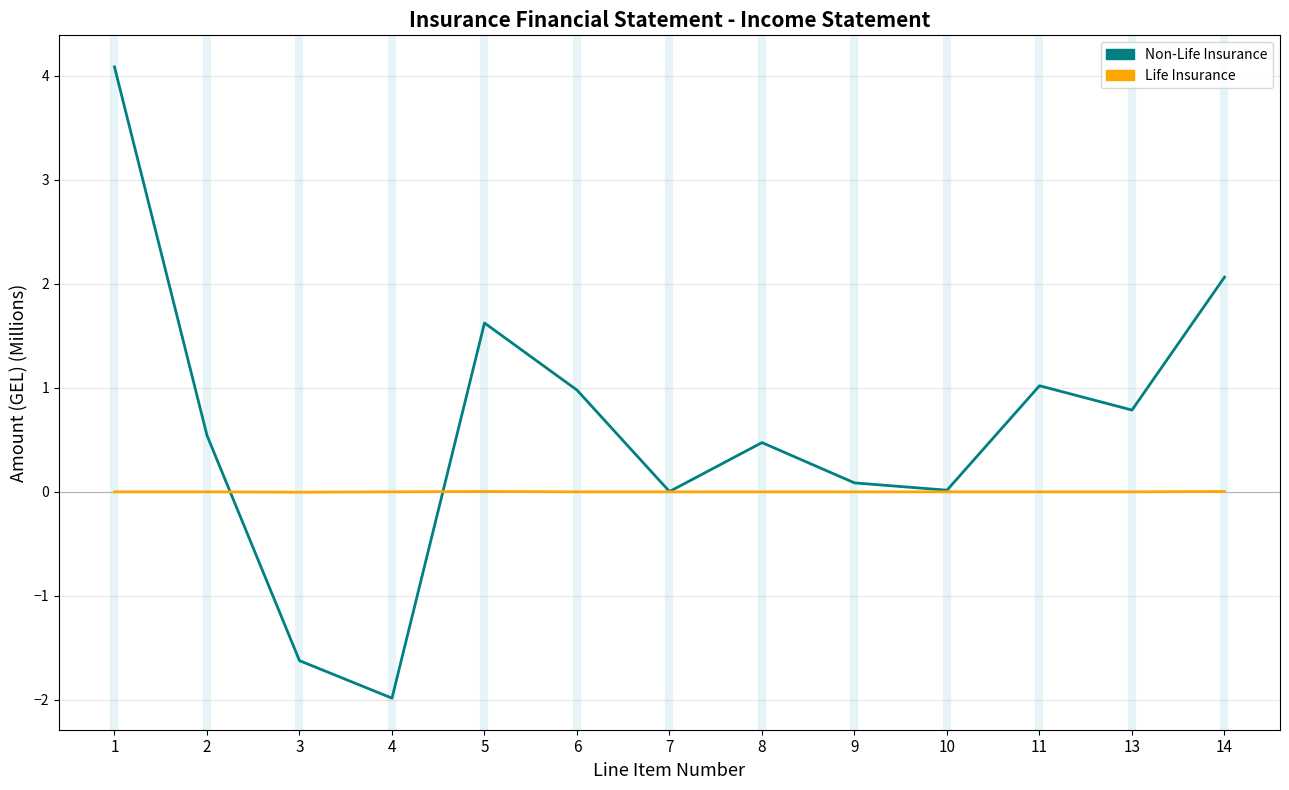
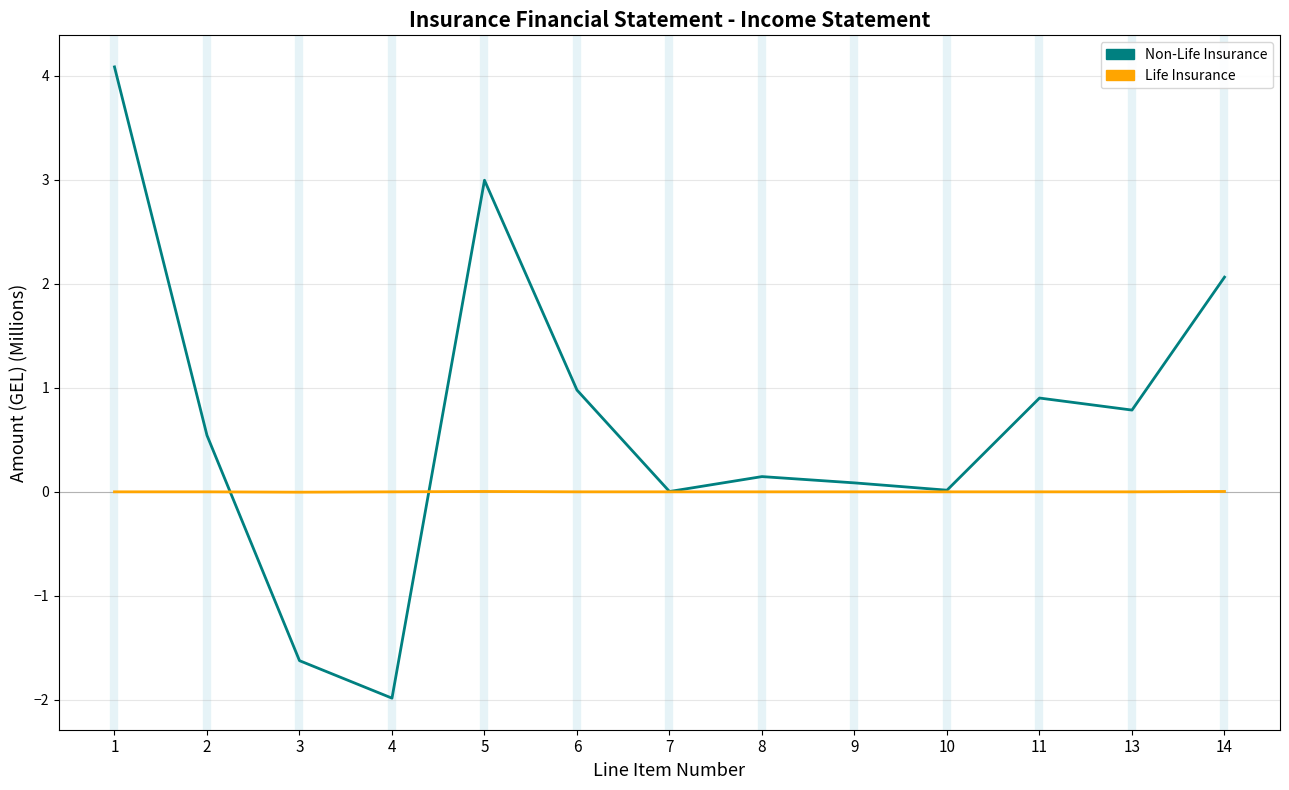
Non-Life Insurance, 5: 1.62 -> 3.00
Non-Life Insurance, 8: 0.47 -> 0.15
Non-Life Insurance, 11: 1.02 -> 0.90
